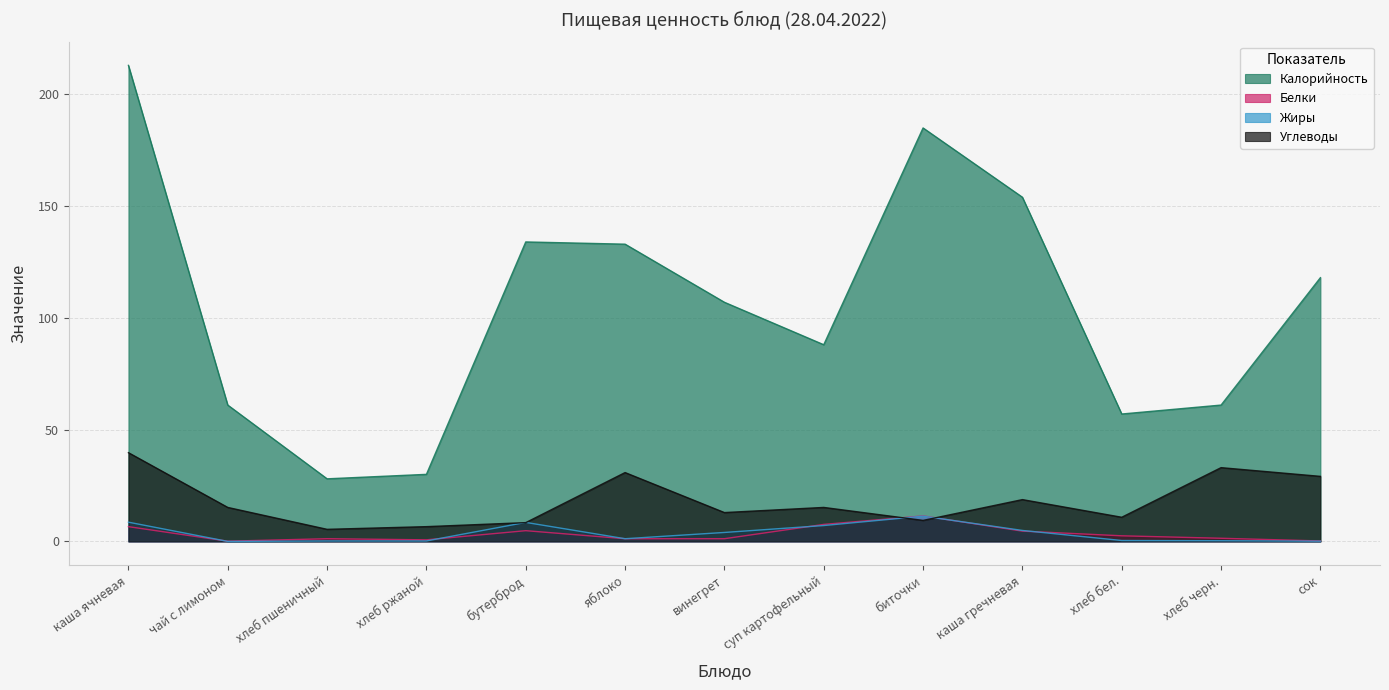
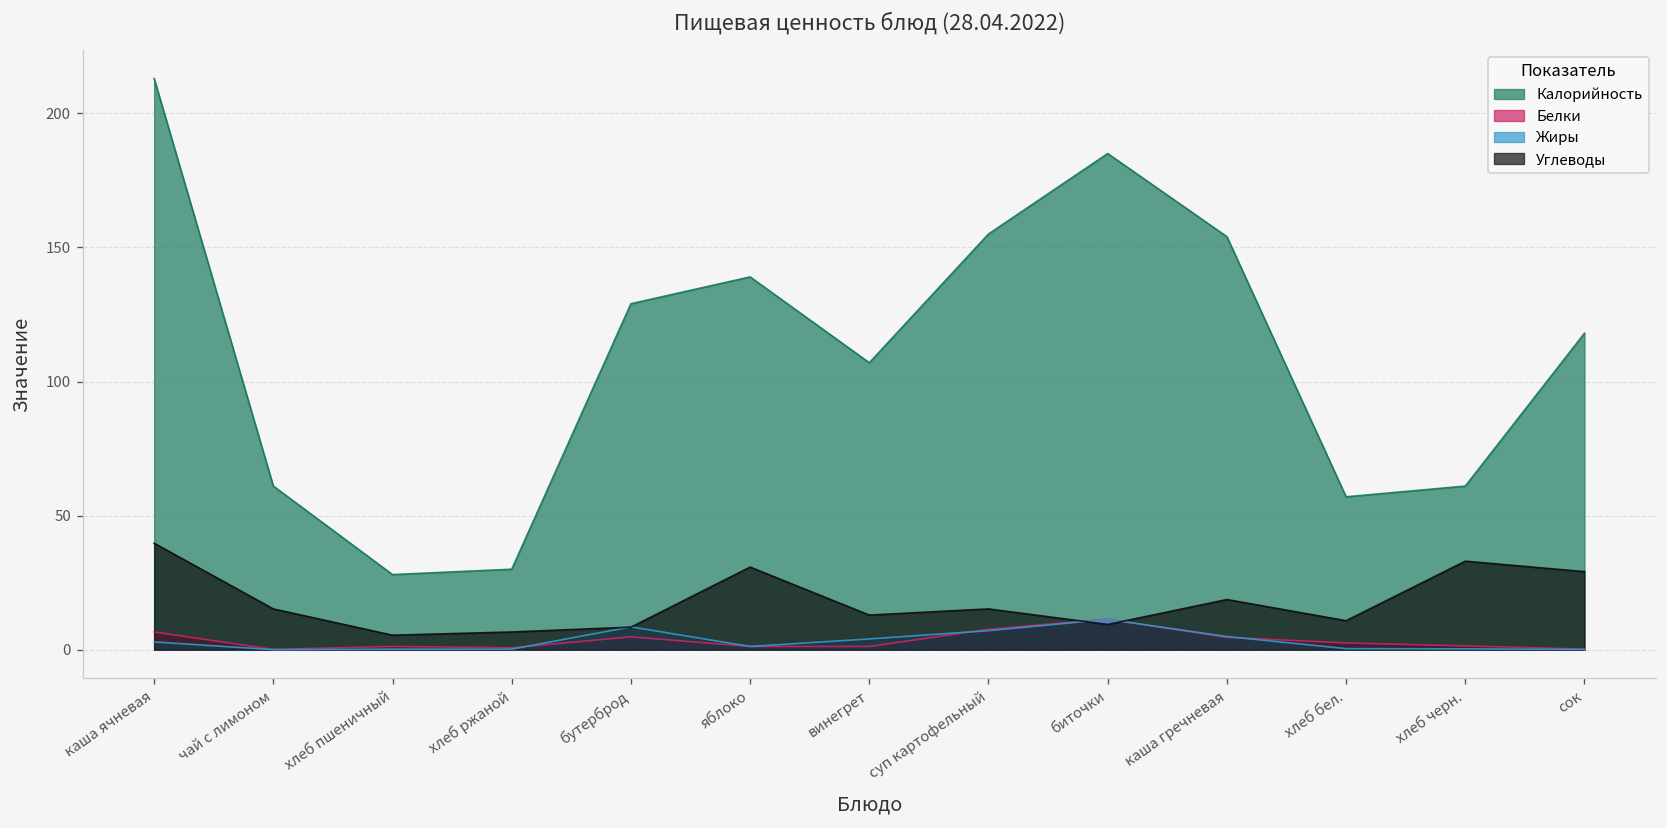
Жиры, каша ячневая: 9 -> 3
Калорийность, бутерброд: 134 -> 129
Калорийность, яблоко: 133 -> 139
Калорийность, суп картофельный: 88 -> 155
